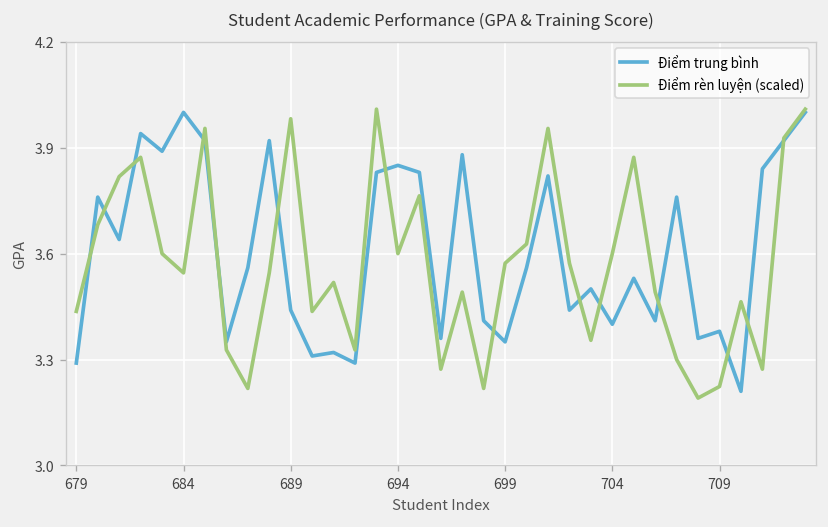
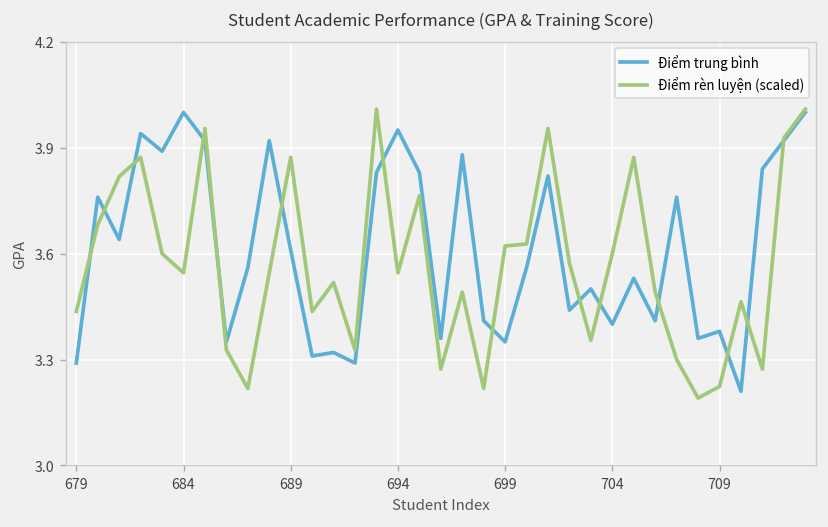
Điểm trung bình, 689: 3.44 -> 3.61
Điểm rèn luyện (scaled), 689: 3.98 -> 3.87
Điểm trung bình, 694: 3.85 -> 3.95
Điểm rèn luyện (scaled), 694: 3.60 -> 3.55
Điểm rèn luyện (scaled), 699: 3.57 -> 3.62
